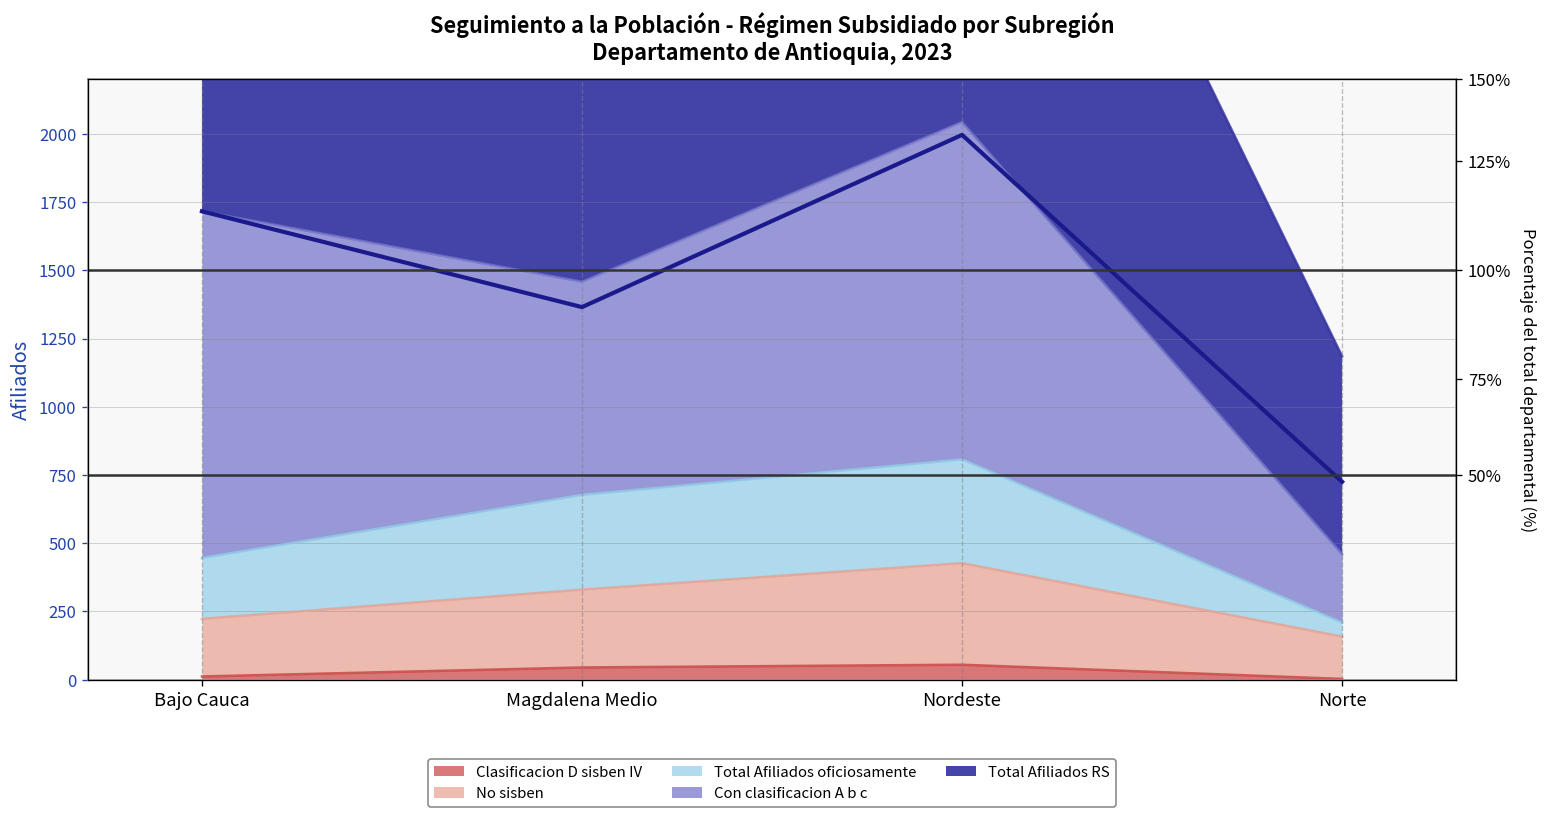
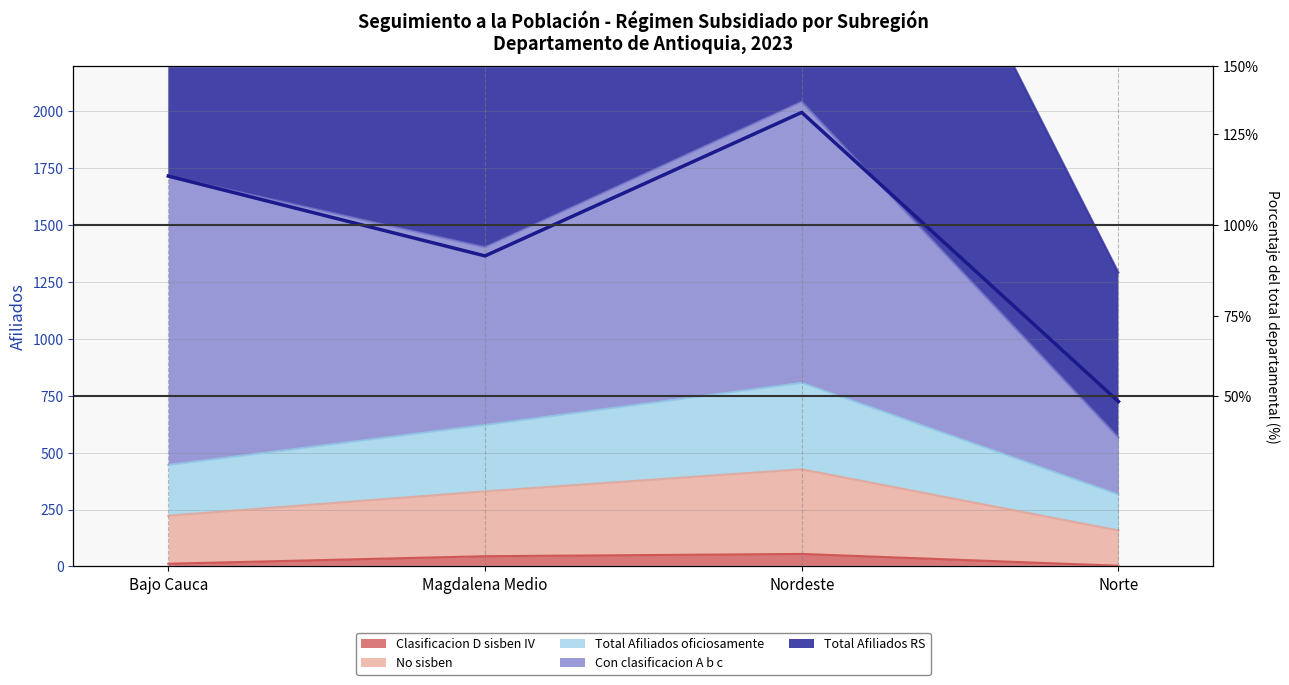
Total Afiliados oficiosamente, Magdalena Medio: 350 -> 290
Total Afiliados oficiosamente, Norte: 50 -> 160
